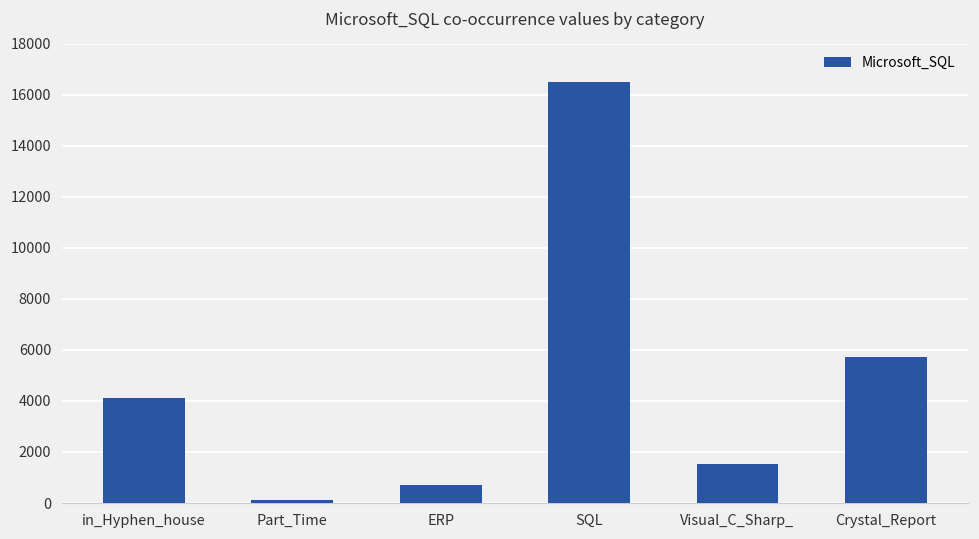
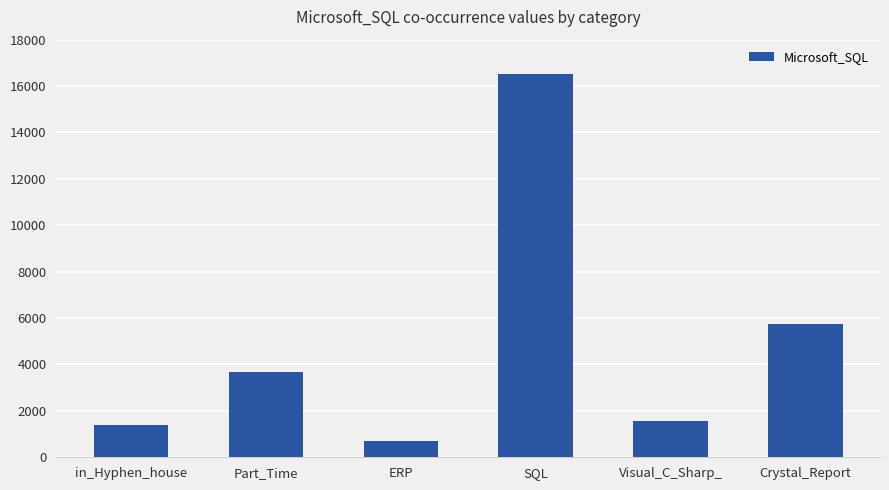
in_Hyphen_house: 4100 -> 1400
Part_Time: 100 -> 3700
